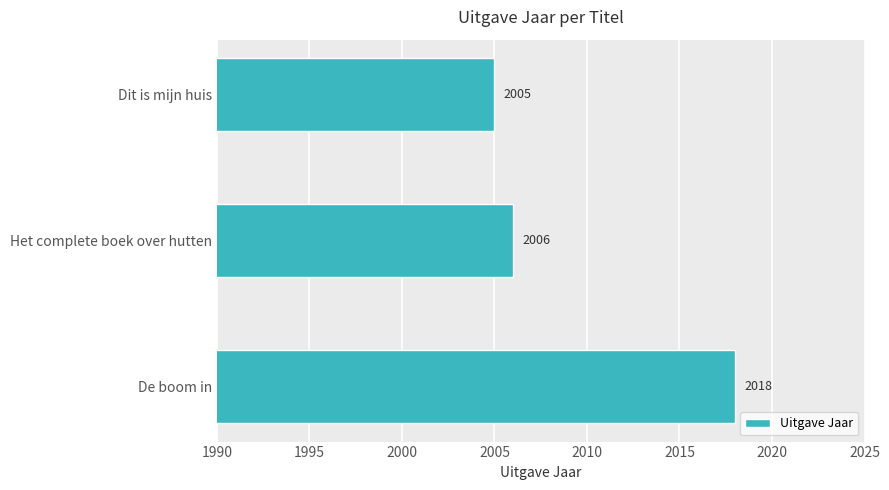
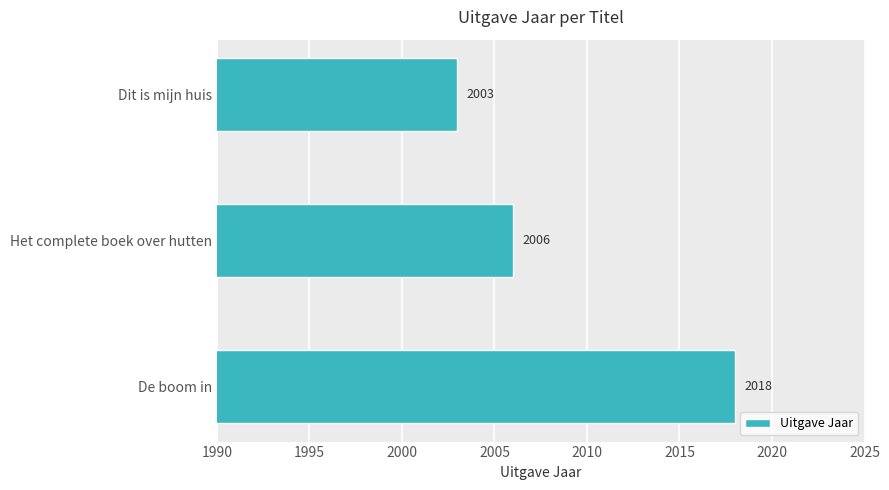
Dit is mijn huis: 2005 -> 2003
